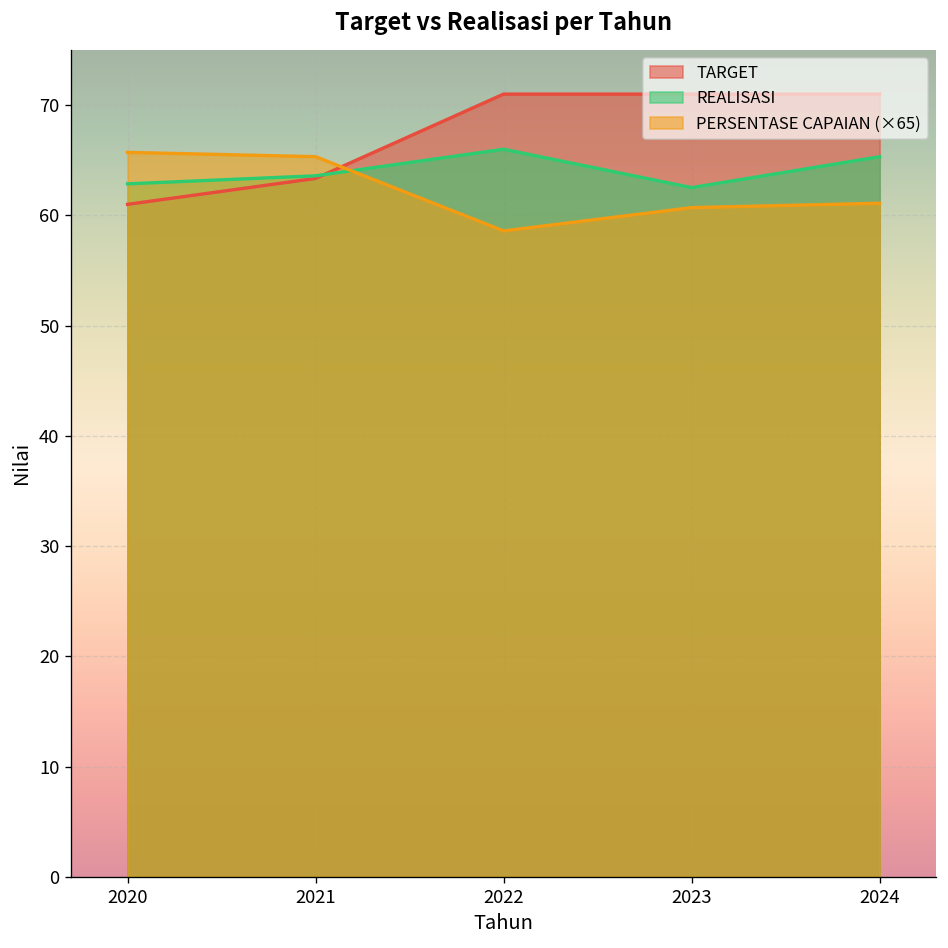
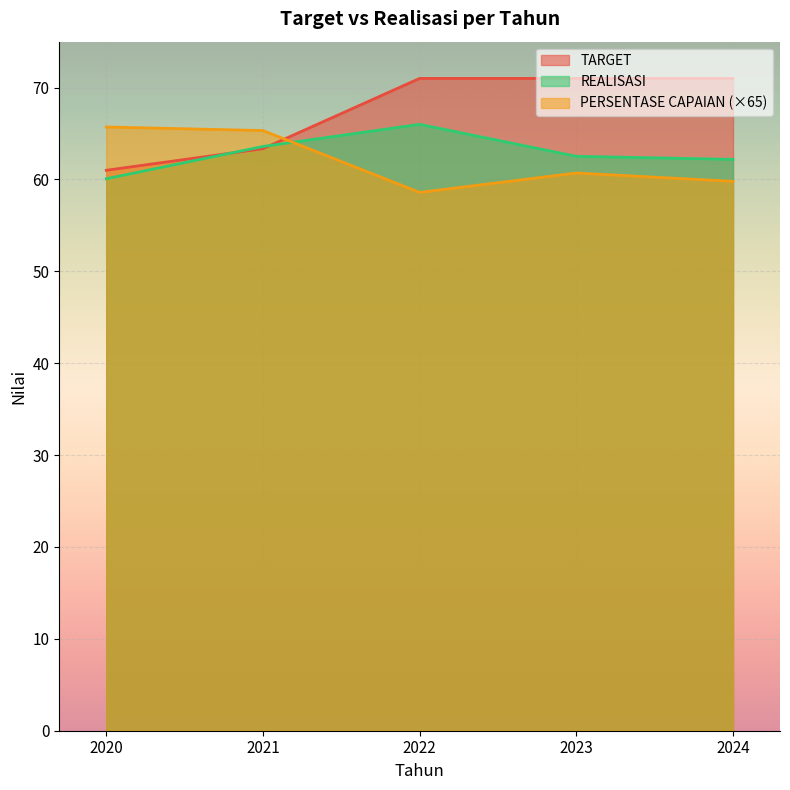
REALISASI, 2020: 63 -> 60
REALISASI, 2024: 65 -> 62
PERSENTASE CAPAIAN (×65), 2024: 61 -> 60
